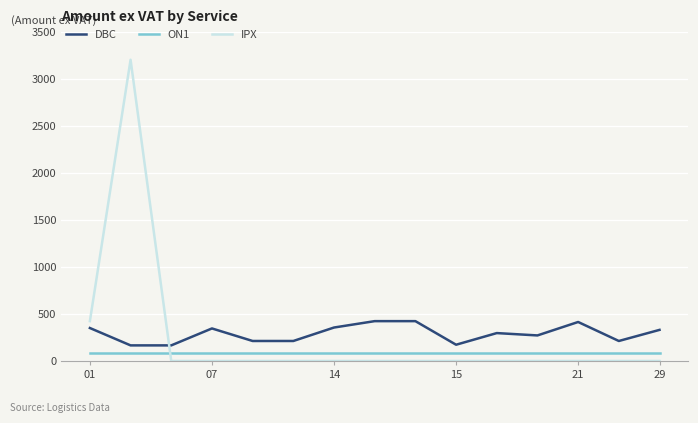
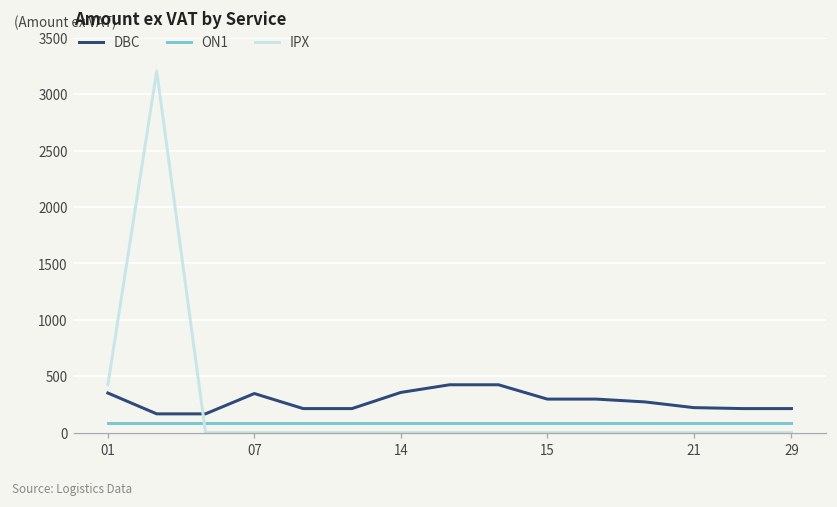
DBC, 15: 200 -> 300
DBC, 21: 400 -> 200
DBC, 29: 300 -> 200
